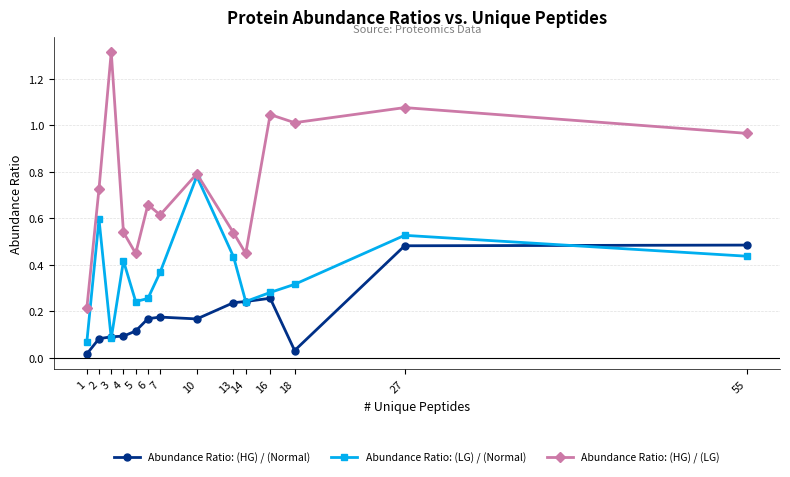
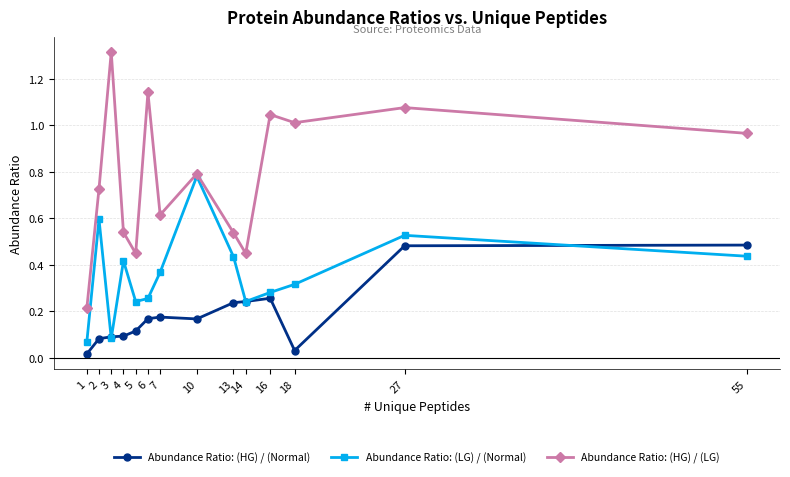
Abundance Ratio: (HG) / (LG), 6: 0.66 -> 1.14
